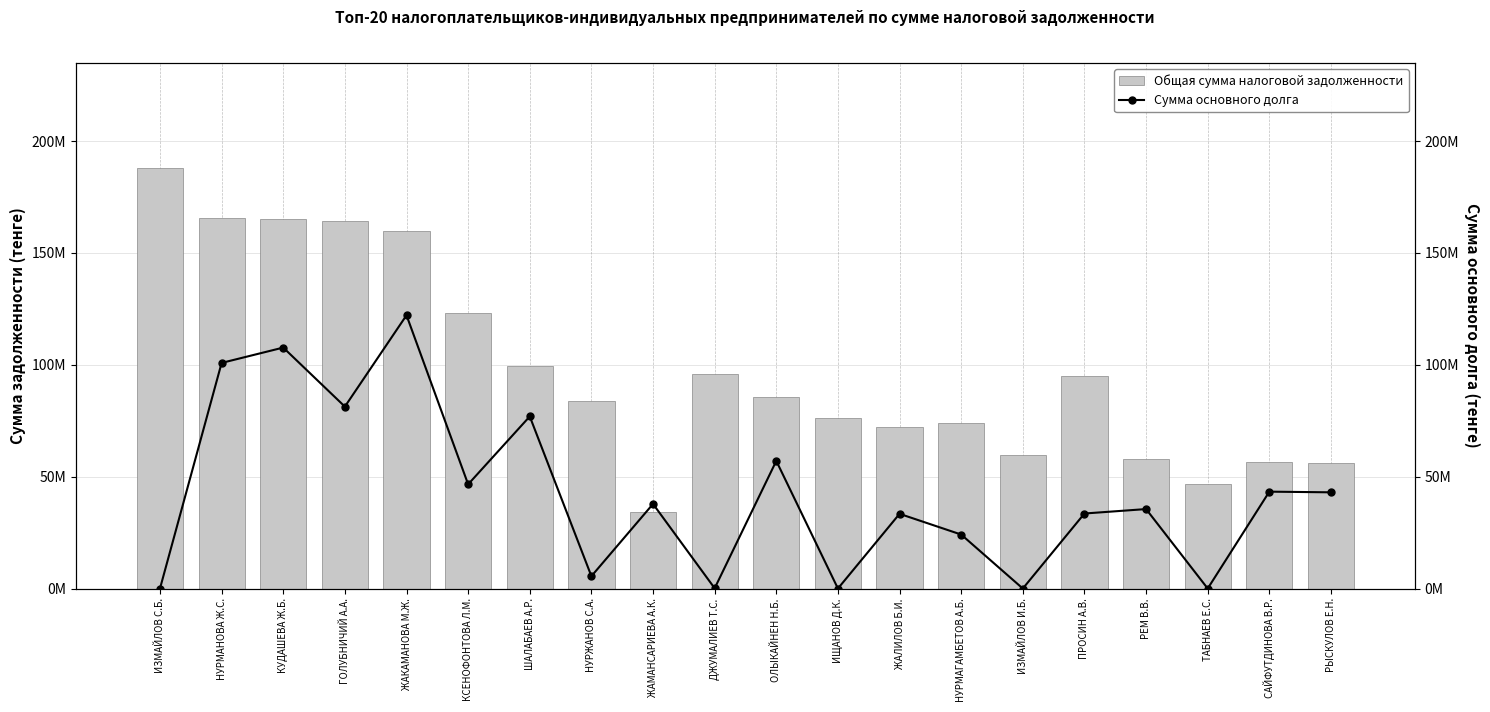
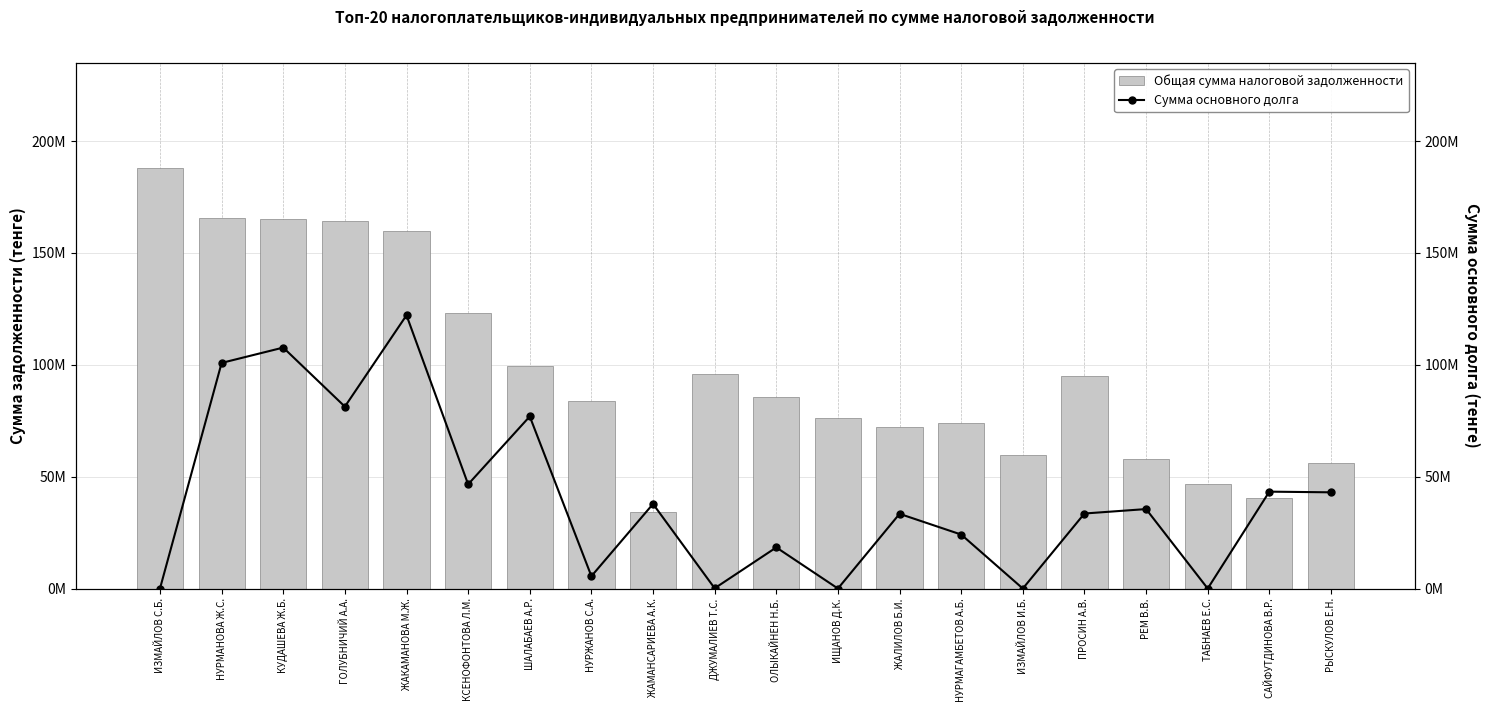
Общая сумма налоговой задолженности, САЙФУТДИНОВА В.Р.: 57000000 -> 40000000
Сумма основного долга, ОЛЫКАЙНЕН Н.Б.: 57000000 -> 18000000
